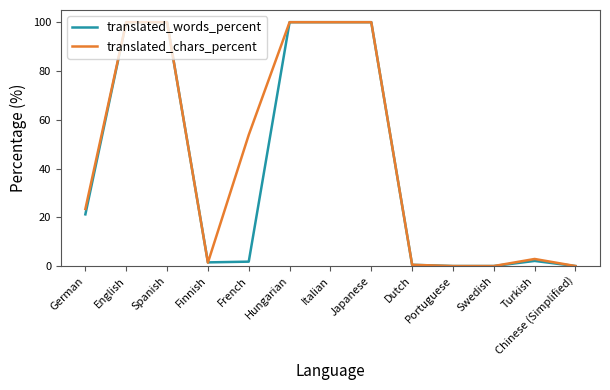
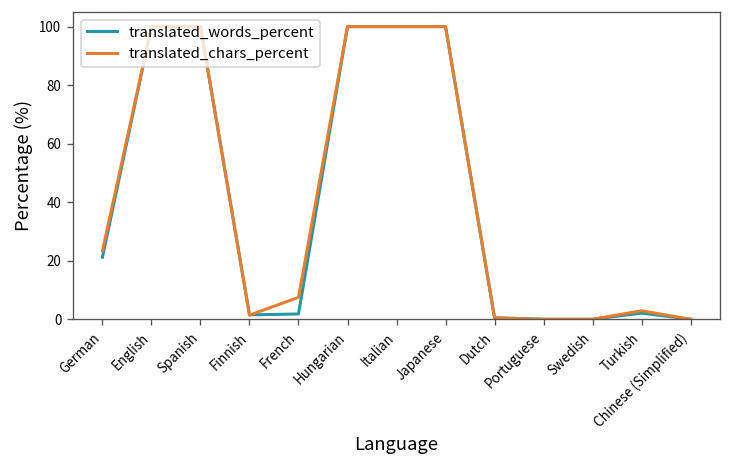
translated_chars_percent, French: 54 -> 8
